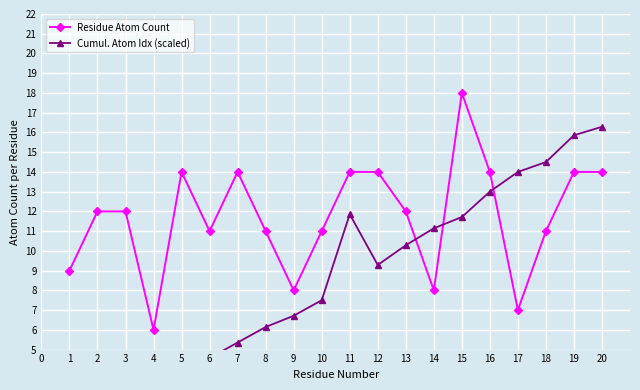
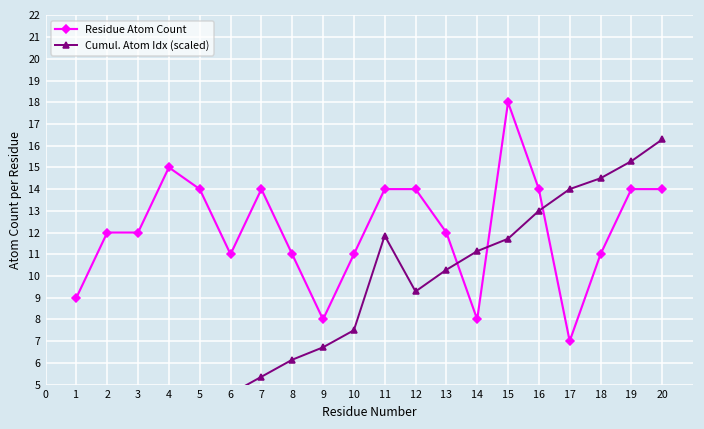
Residue Atom Count, 4: 6 -> 15
Cumul. Atom Idx (scaled), 19: 15.9 -> 15.3
